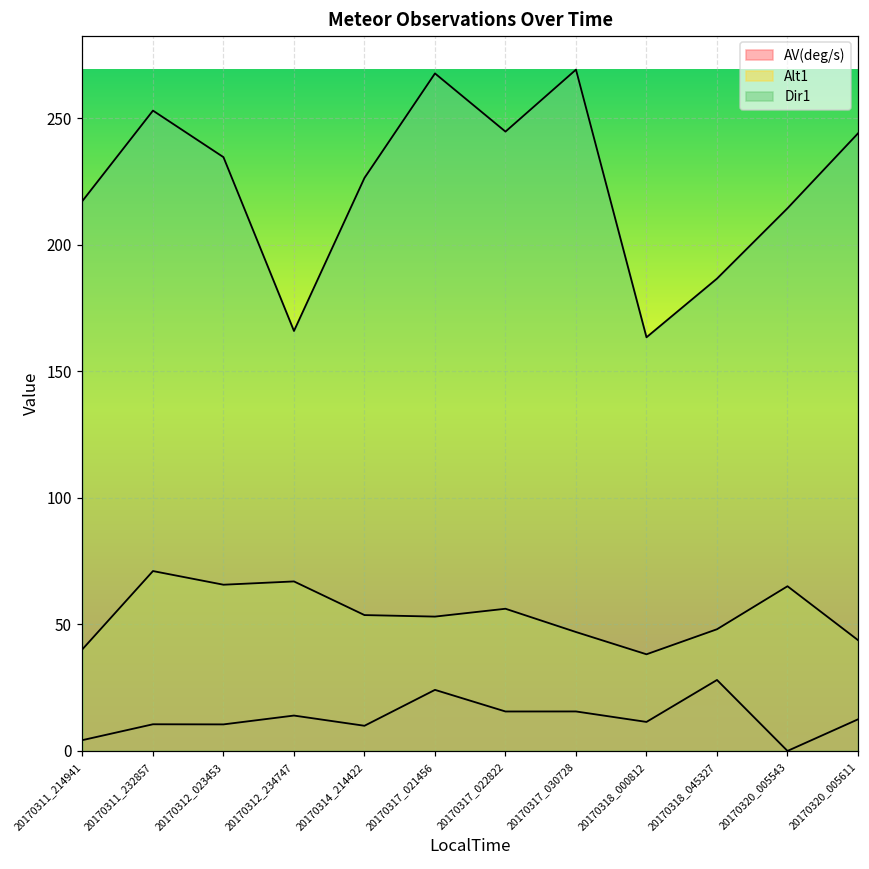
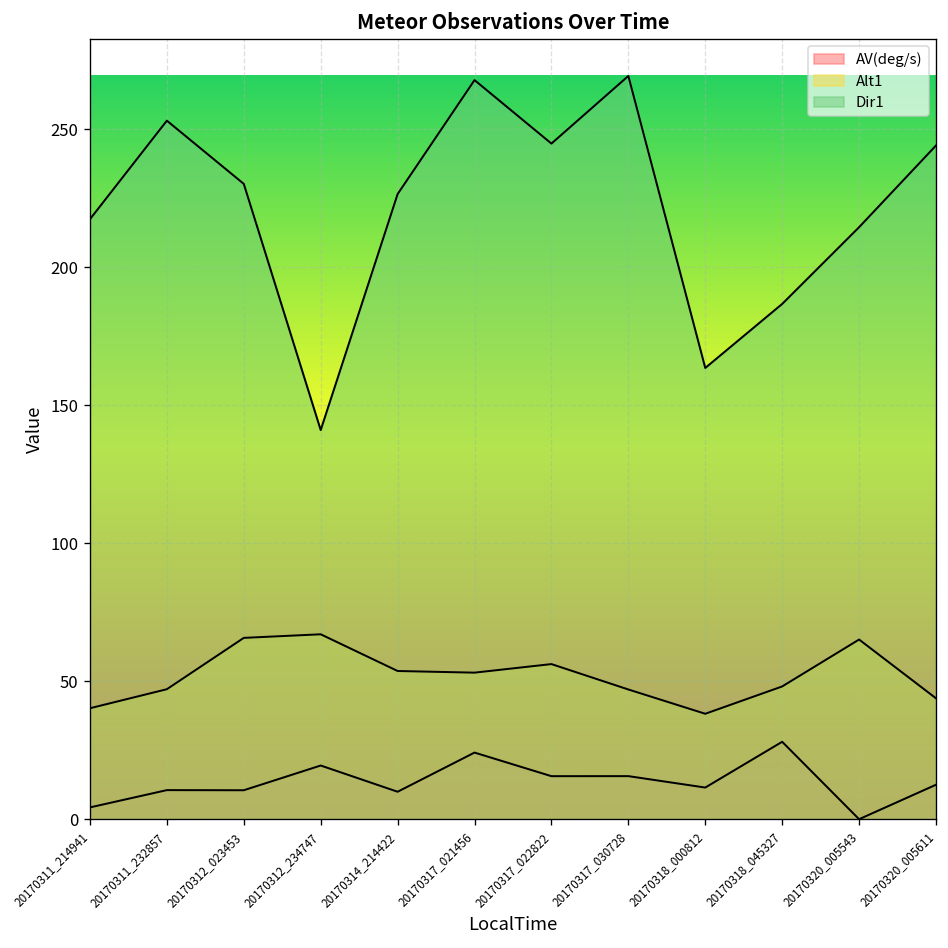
Alt1, 20170311_232857: 71 -> 47
Dir1, 20170312_023453: 235 -> 230
AV(deg/s), 20170312_234747: 14 -> 19
Dir1, 20170312_234747: 166 -> 141
